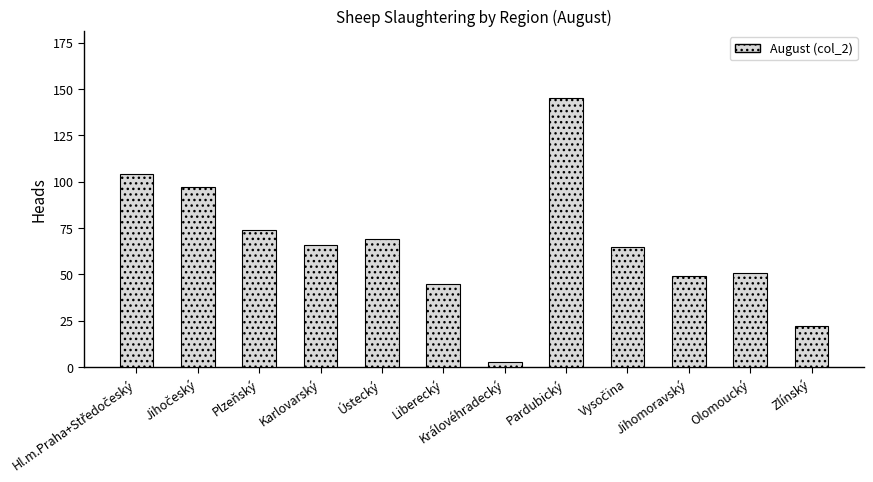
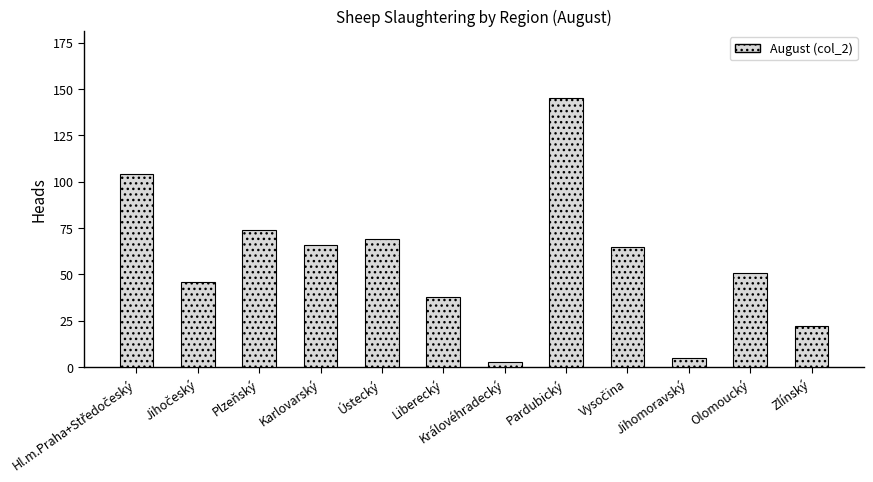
Jihočeský: 97 -> 46
Liberecký: 45 -> 38
Jihomoravský: 49 -> 5
